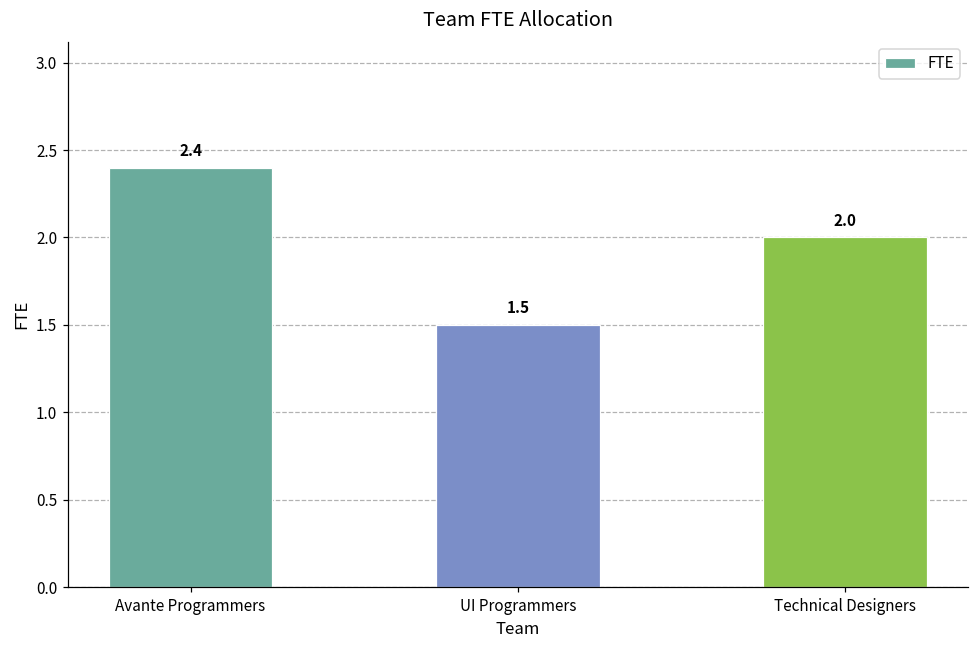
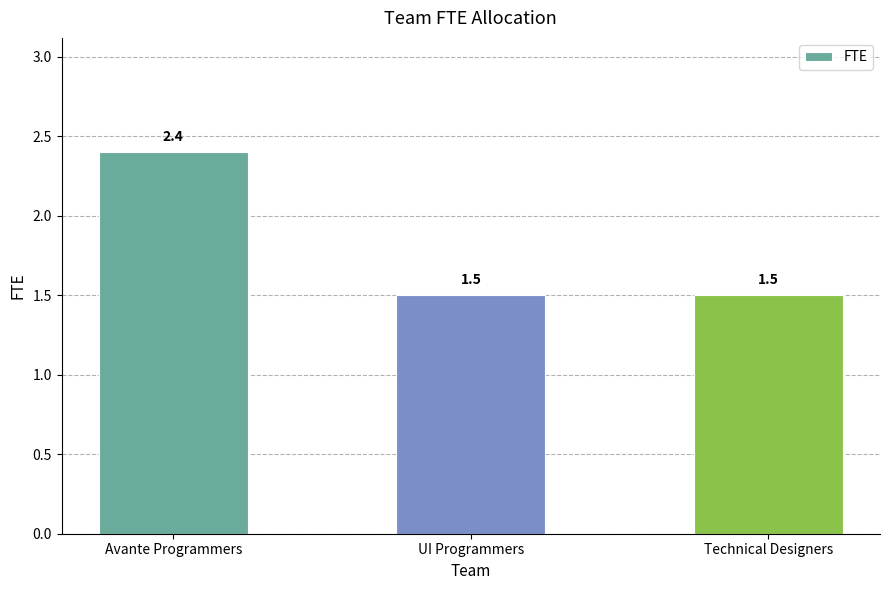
Technical Designers: 2.0 -> 1.5
